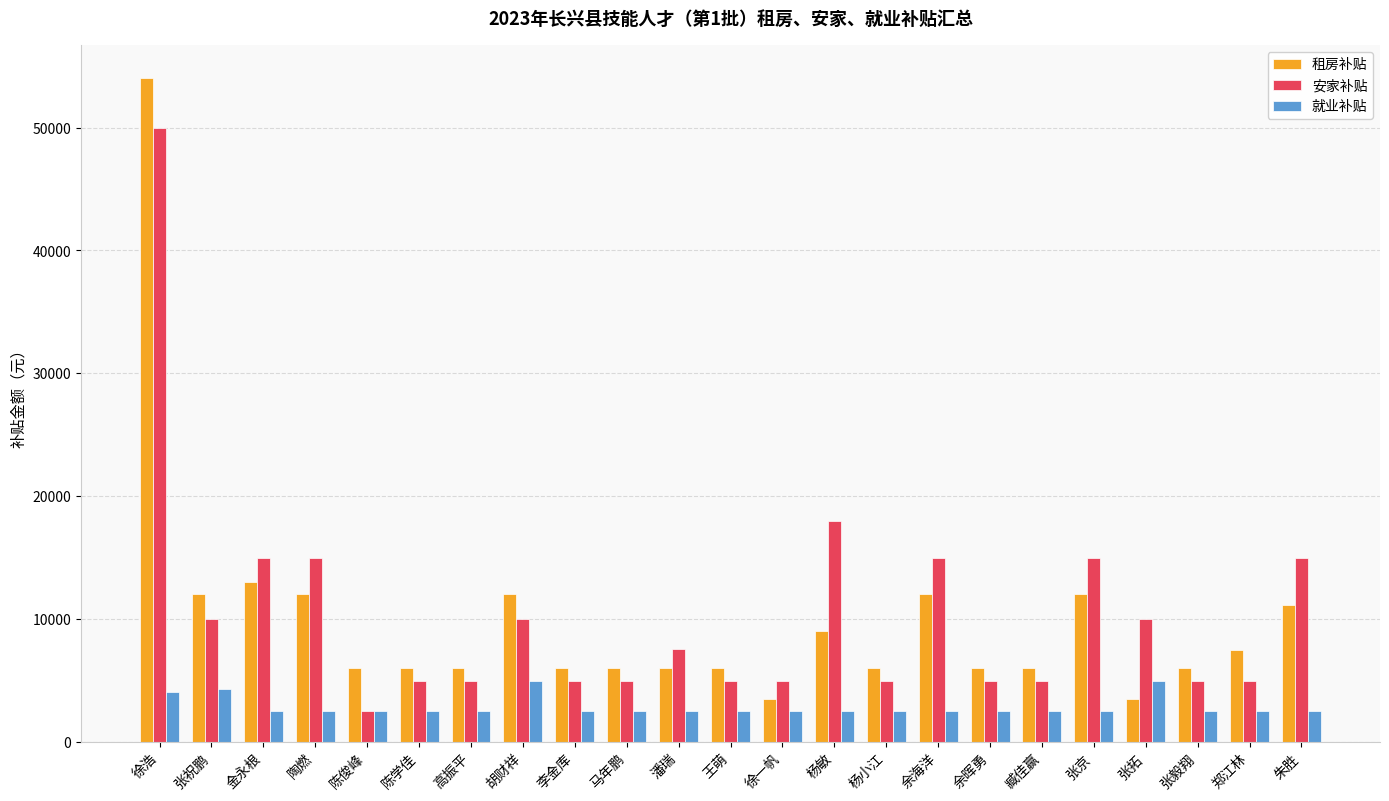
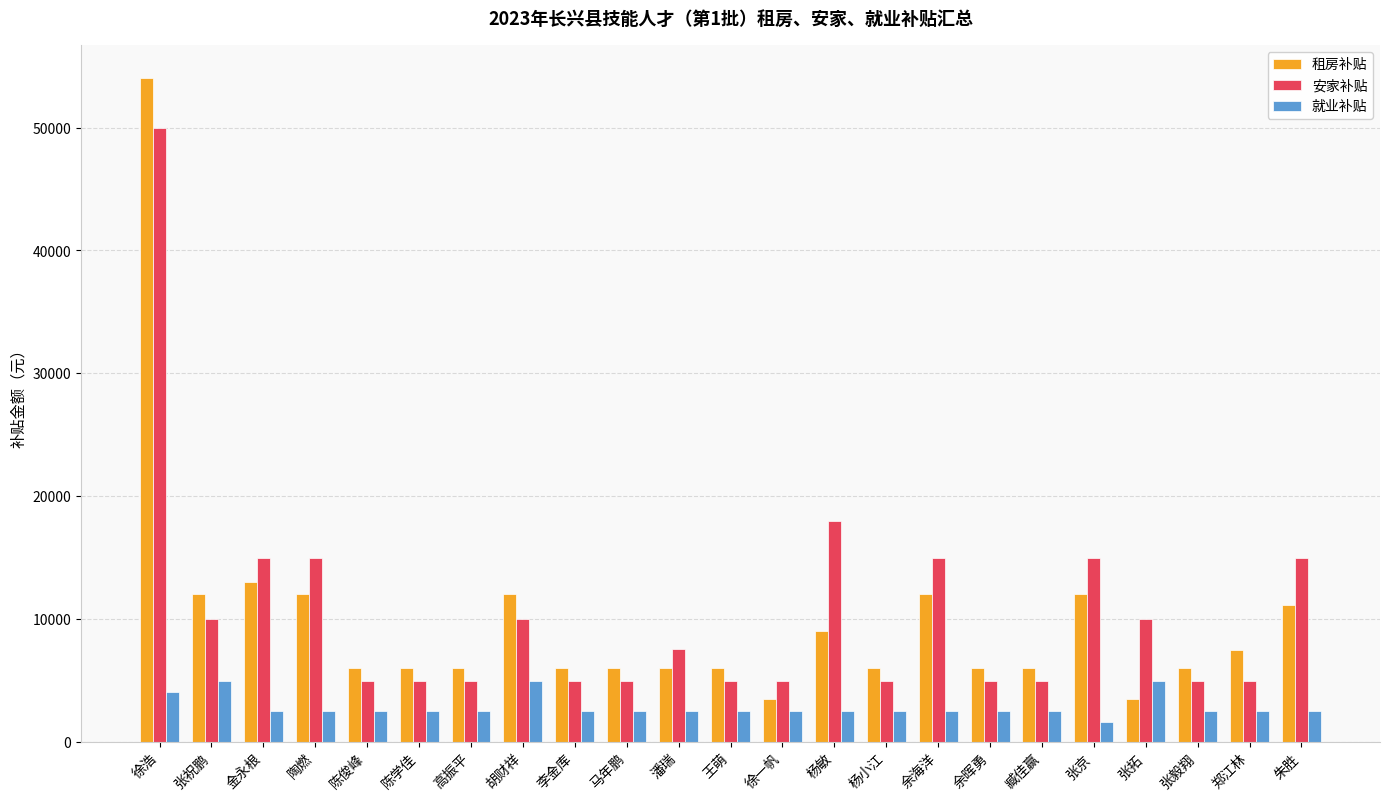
就业补贴, 张祝鹏: 4300 -> 5000
安家补贴, 陈俊峰: 2500 -> 5000
就业补贴, 张京: 2500 -> 1600
